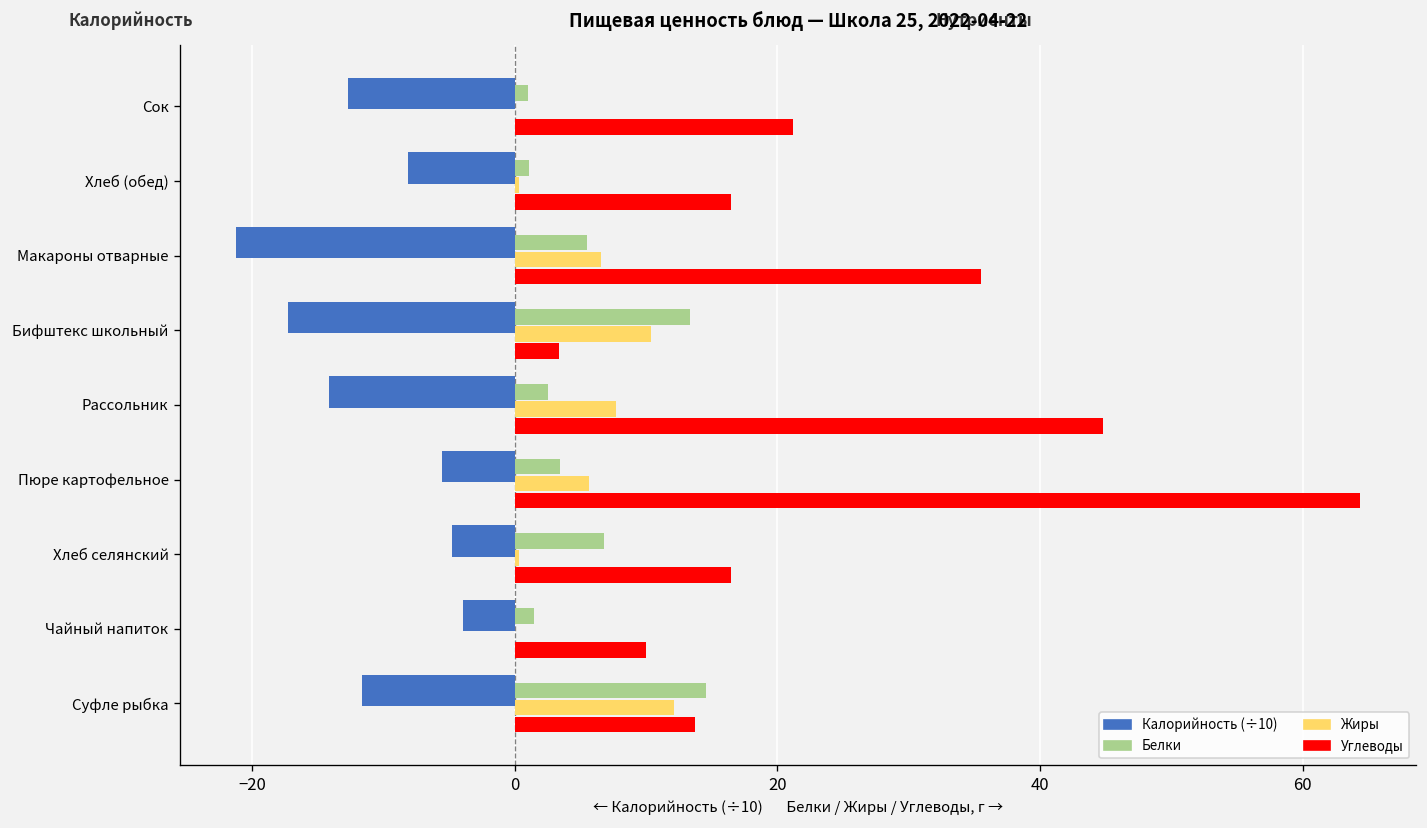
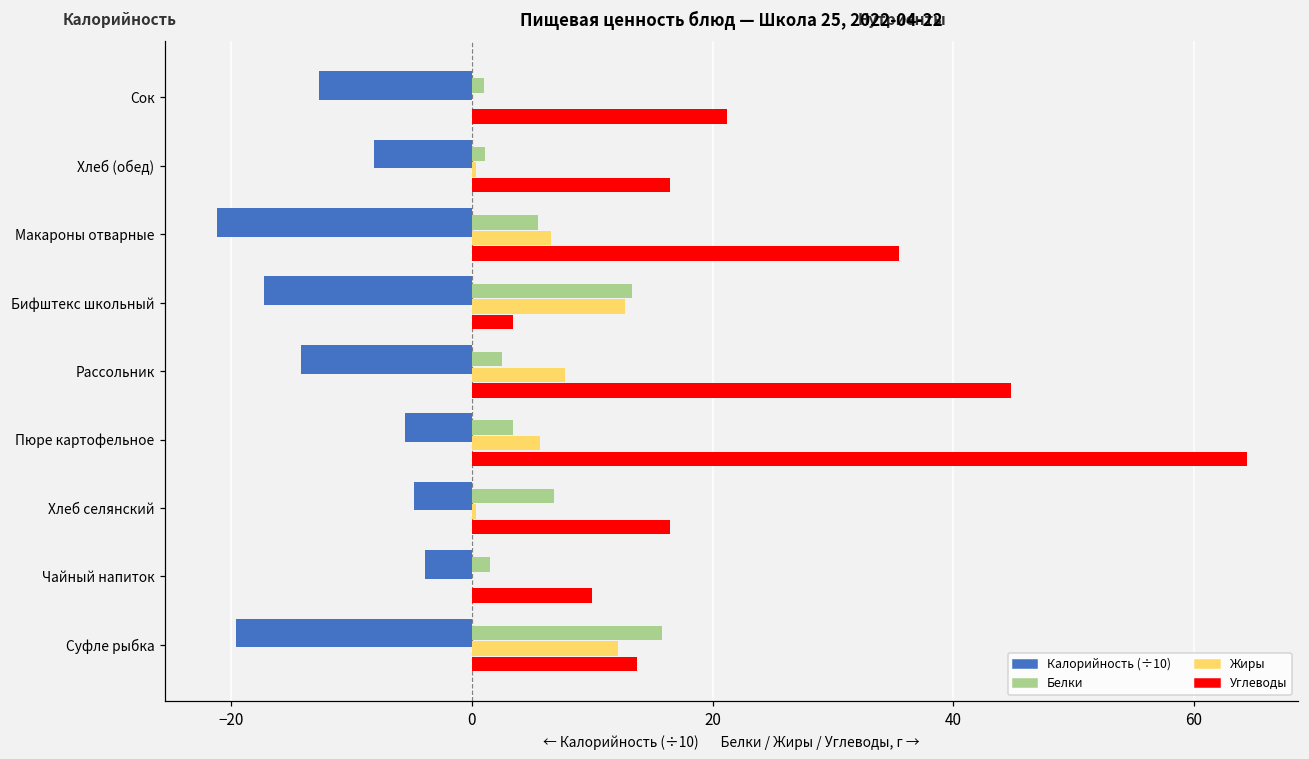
Жиры, Бифштекс школьный: 10.4 -> 12.7
Калорийность (÷10), Суфле рыбка: -11.6 -> -19.6
Белки, Суфле рыбка: 14.6 -> 15.8
